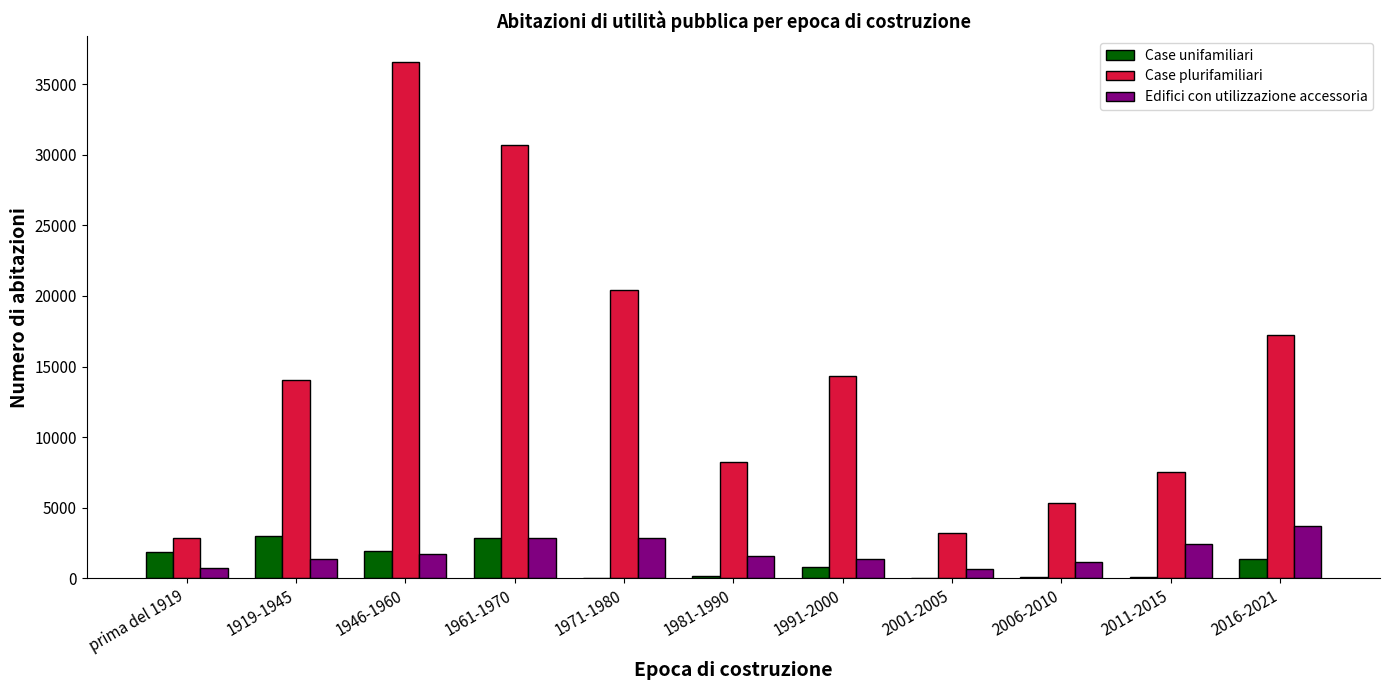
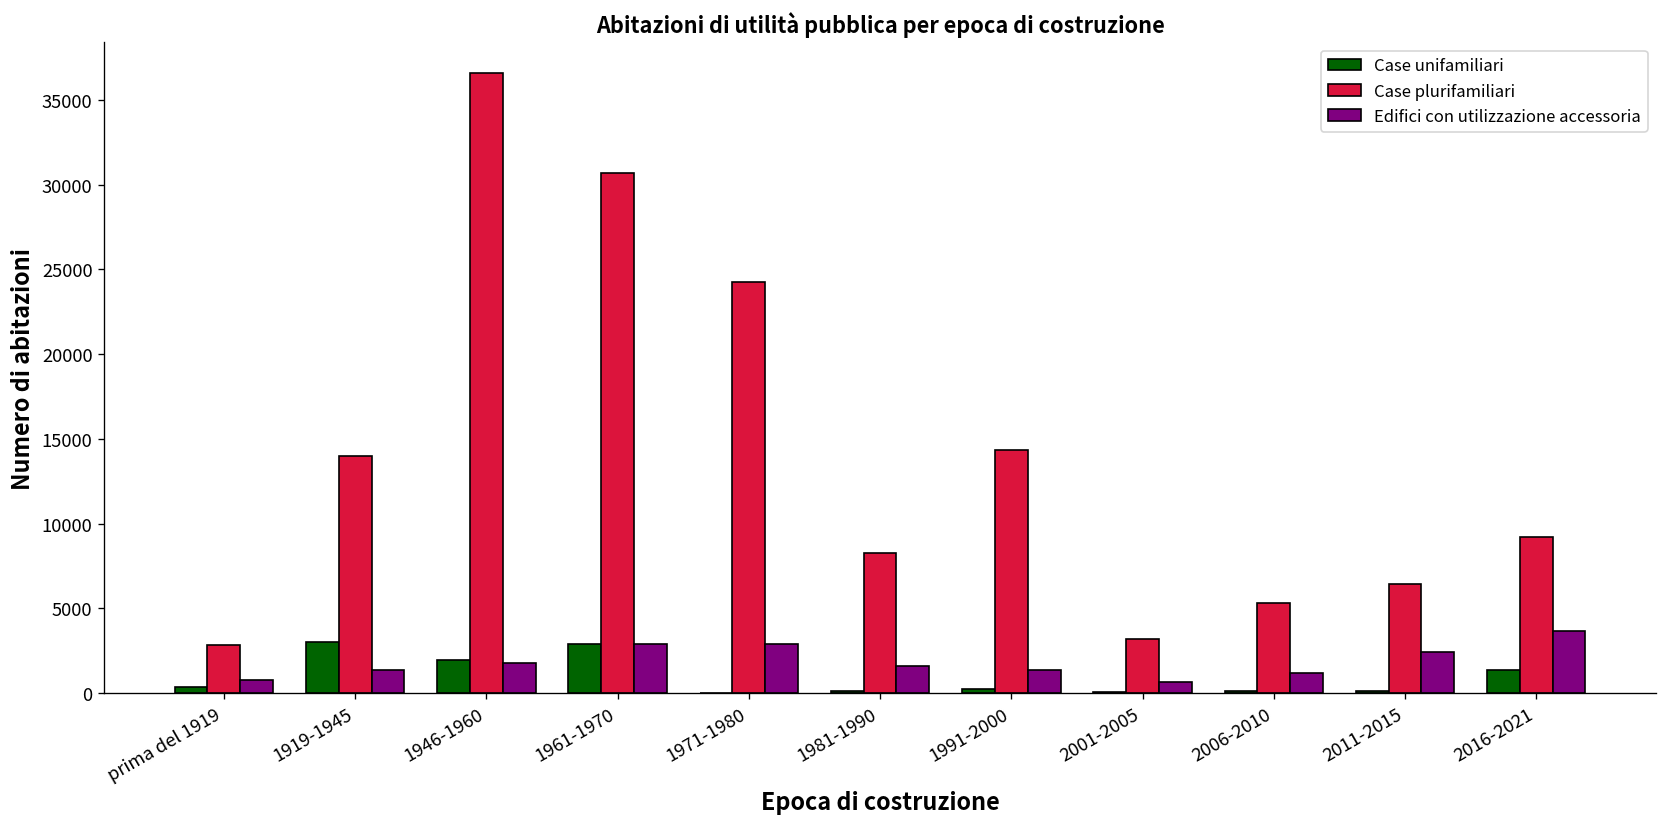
Case unifamiliari, prima del 1919: 1900 -> 400
Case plurifamiliari, 1971-1980: 20400 -> 24200
Case unifamiliari, 1991-2000: 800 -> 200
Case plurifamiliari, 2011-2015: 7500 -> 6500
Case plurifamiliari, 2016-2021: 17200 -> 9200
